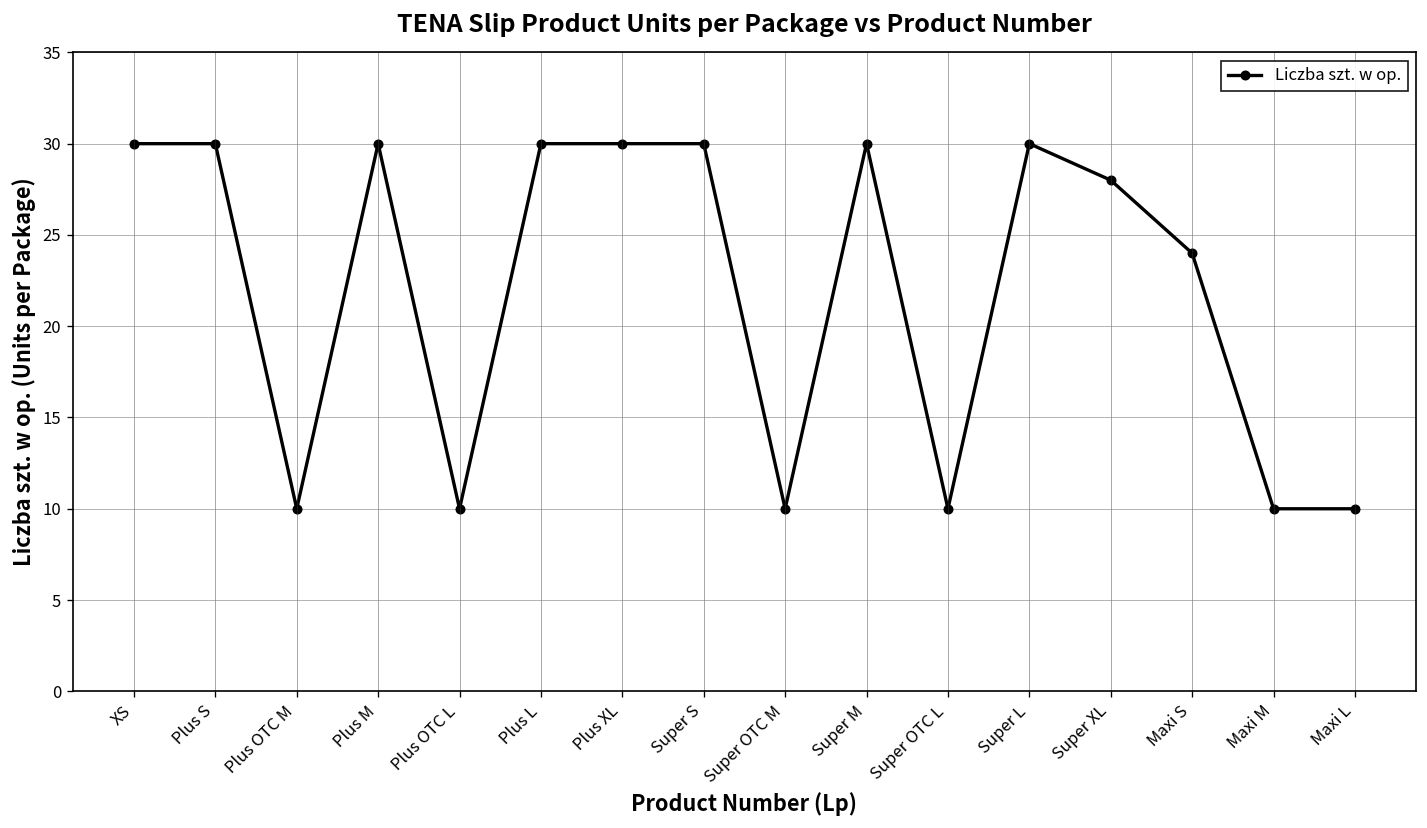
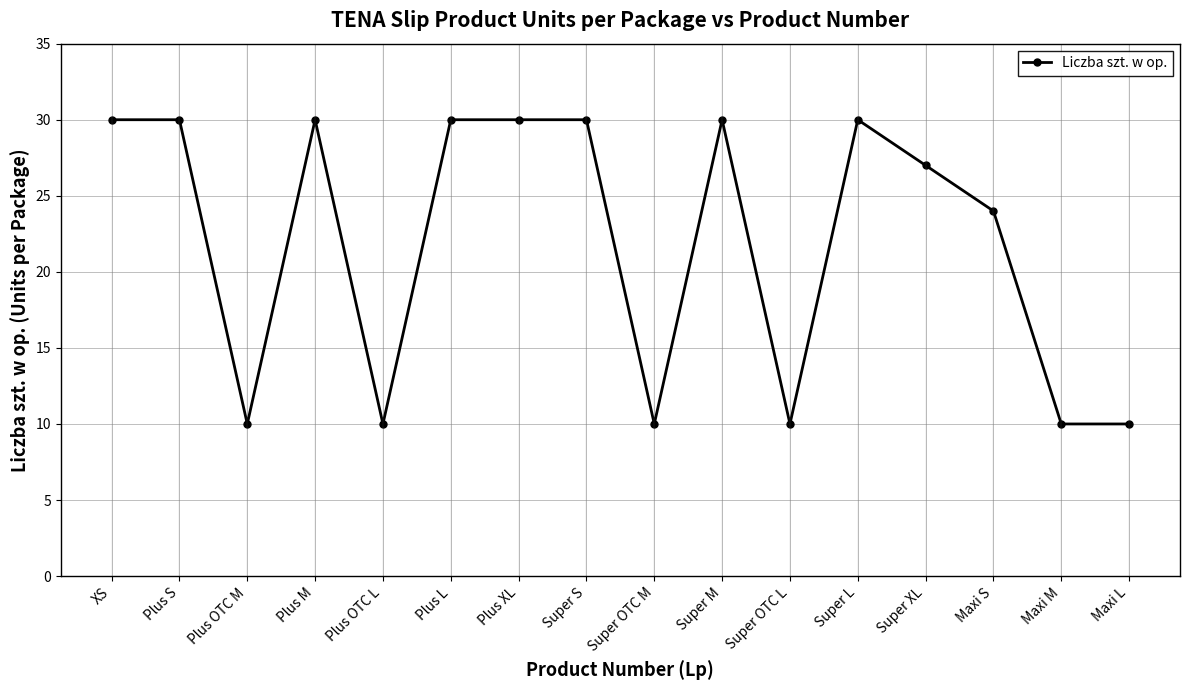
Super XL: 28 -> 27
